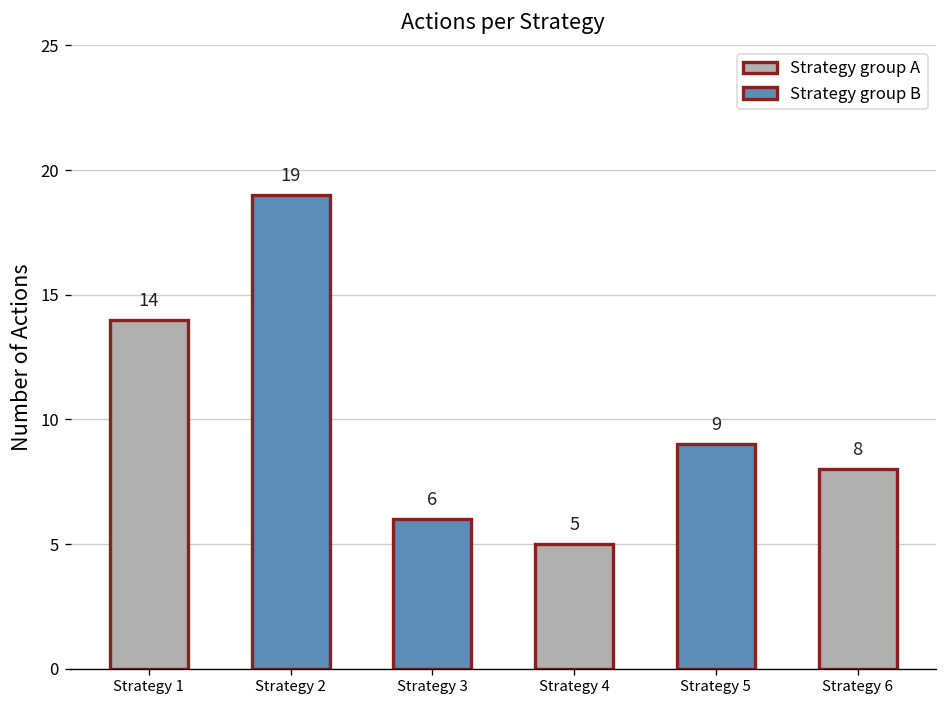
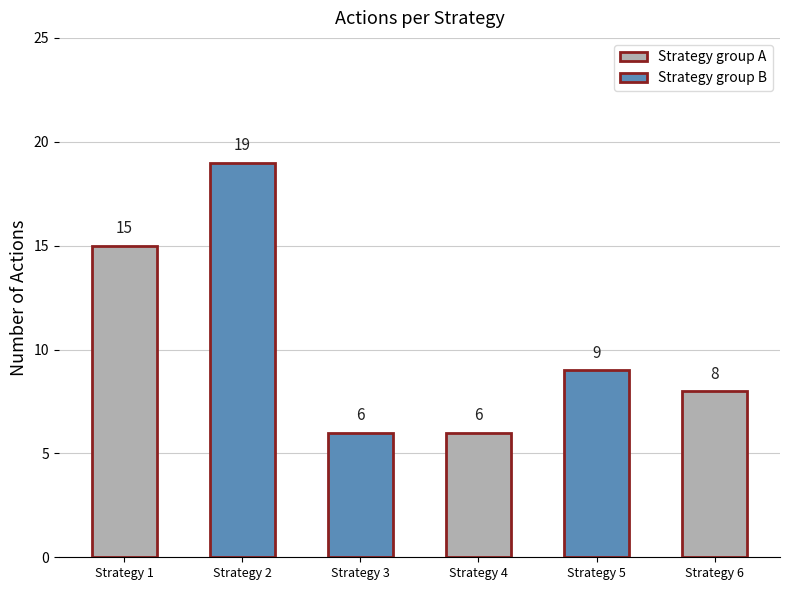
Strategy 1: 14 -> 15
Strategy 4: 5 -> 6
